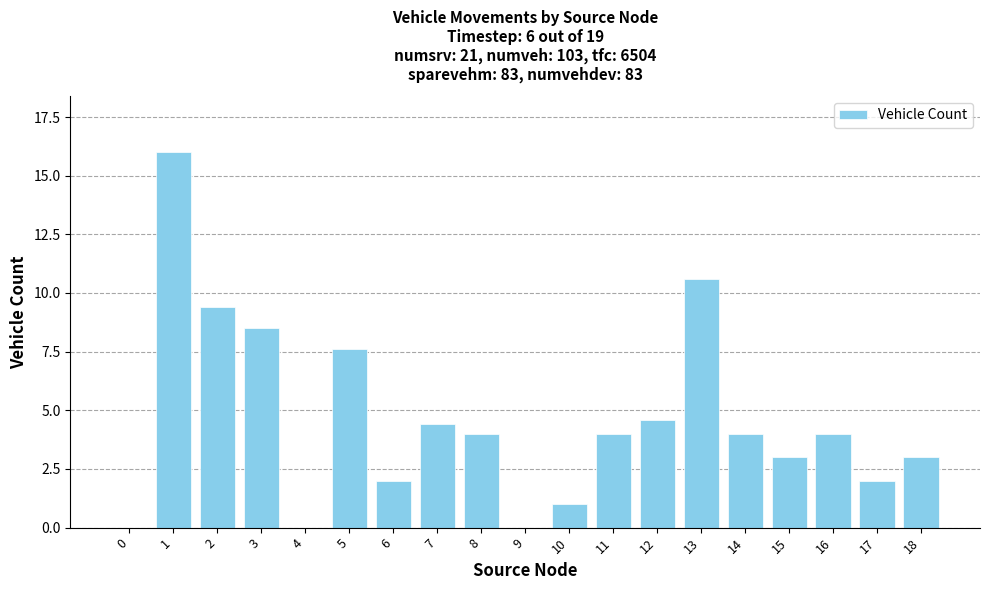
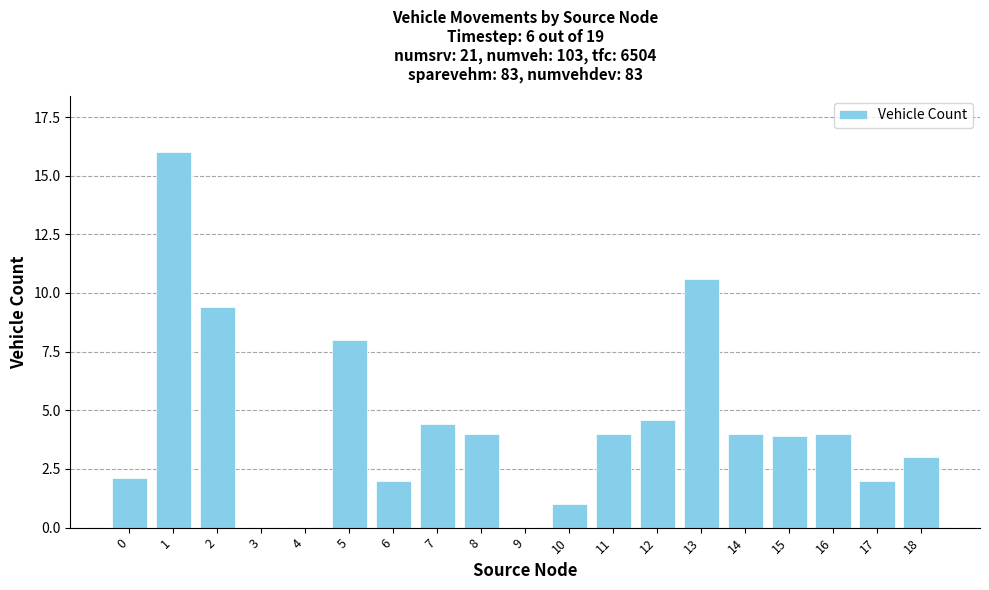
0: 0.0 -> 2.1
3: 8.5 -> 0.0
5: 7.6 -> 8.0
15: 3.0 -> 3.9
